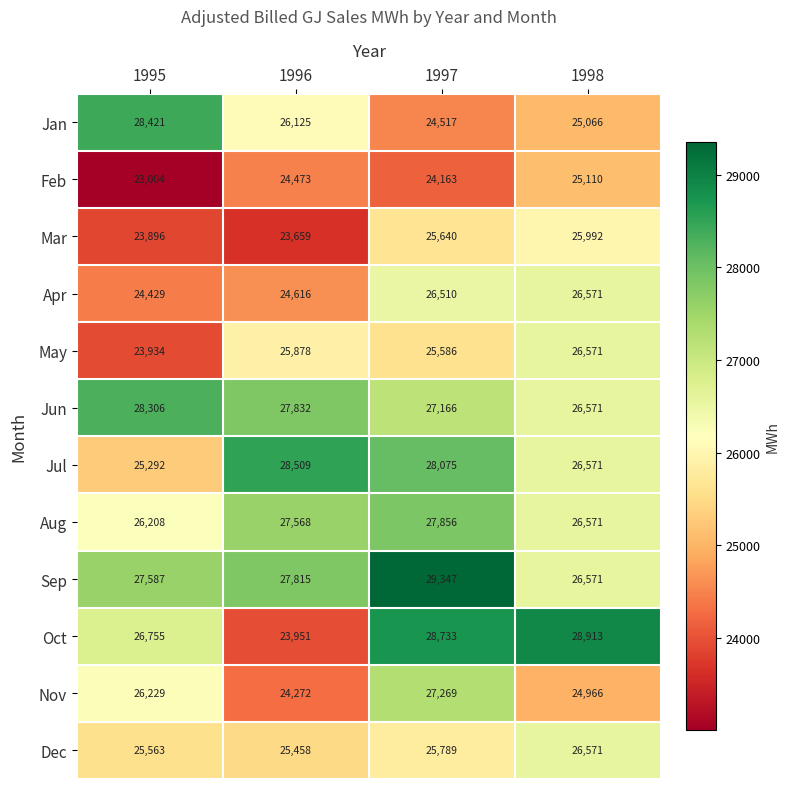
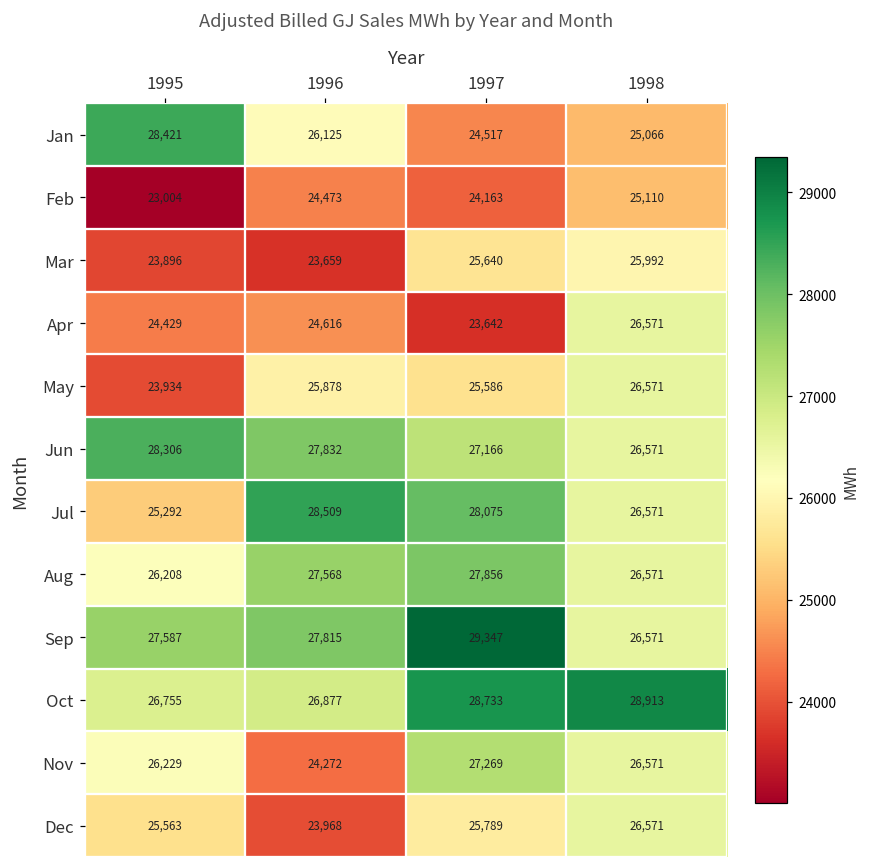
Apr, 1997: 26,510 -> 23,642
Oct, 1996: 23,951 -> 26,877
Nov, 1998: 24,966 -> 26,571
Dec, 1996: 25,458 -> 23,968
